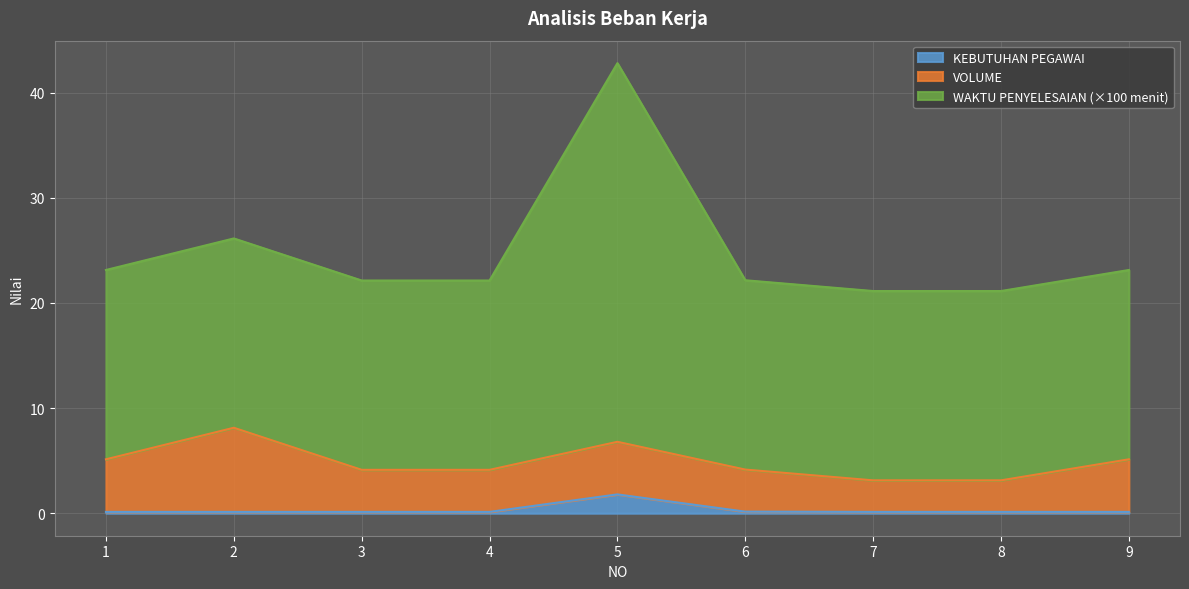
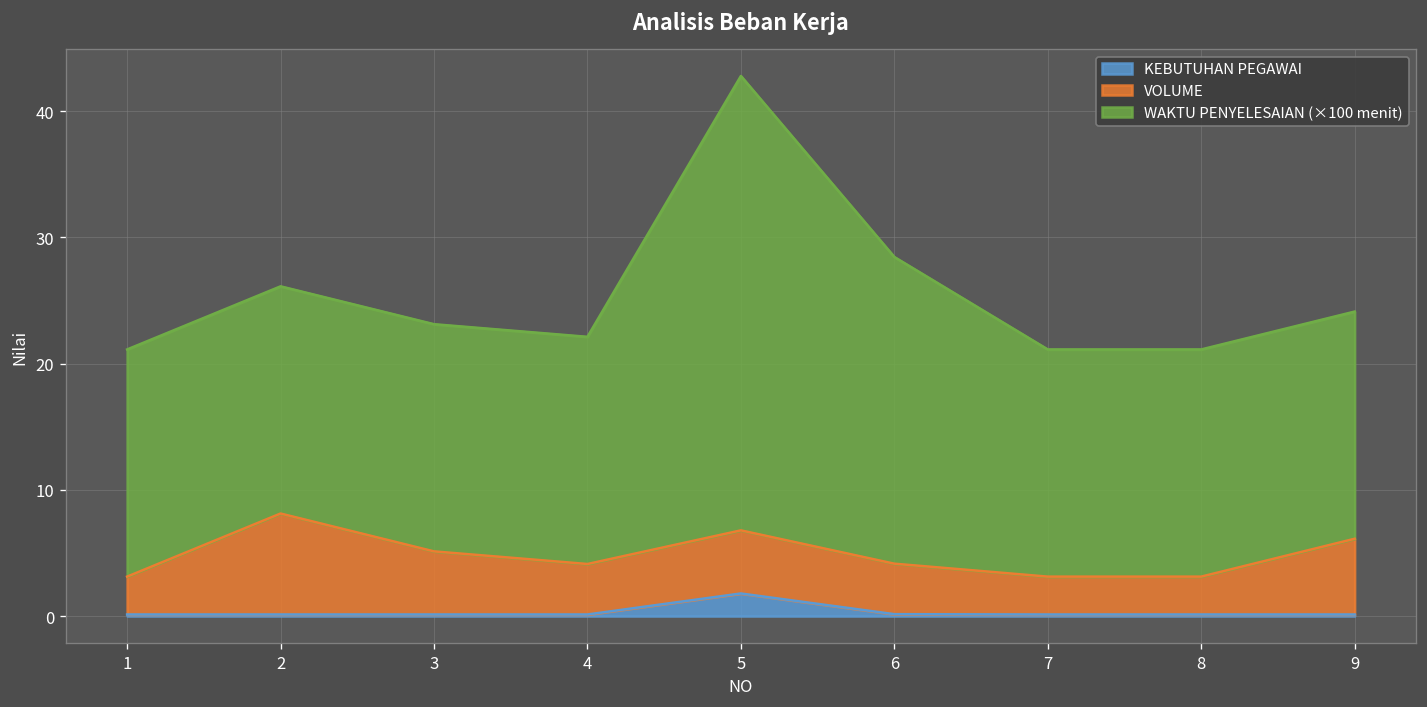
VOLUME, 1: 5 -> 3
VOLUME, 3: 4 -> 5
WAKTU PENYELESAIAN (×100 menit), 6: 18.0 -> 24.3
VOLUME, 9: 5 -> 6
